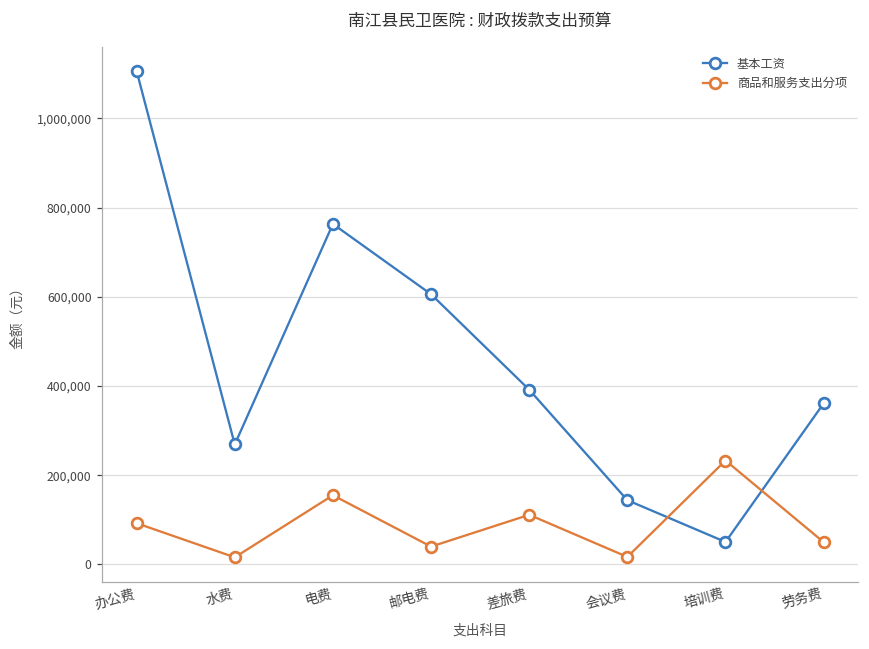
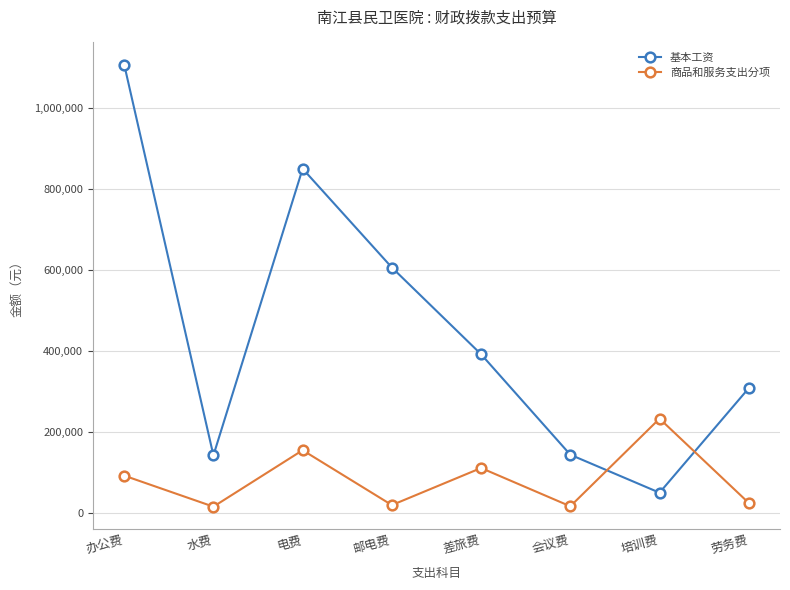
基本工资, 水费: 270,000 -> 140,000
基本工资, 电费: 760,000 -> 850,000
商品和服务支出分项, 邮电费: 40,000 -> 20,000
基本工资, 劳务费: 360,000 -> 310,000
商品和服务支出分项, 劳务费: 50,000 -> 30,000
